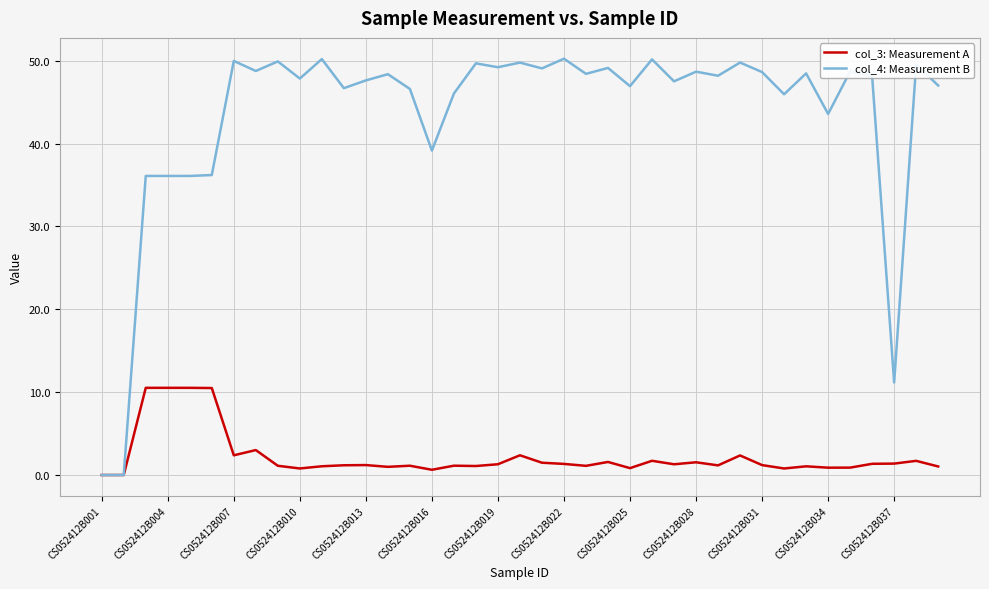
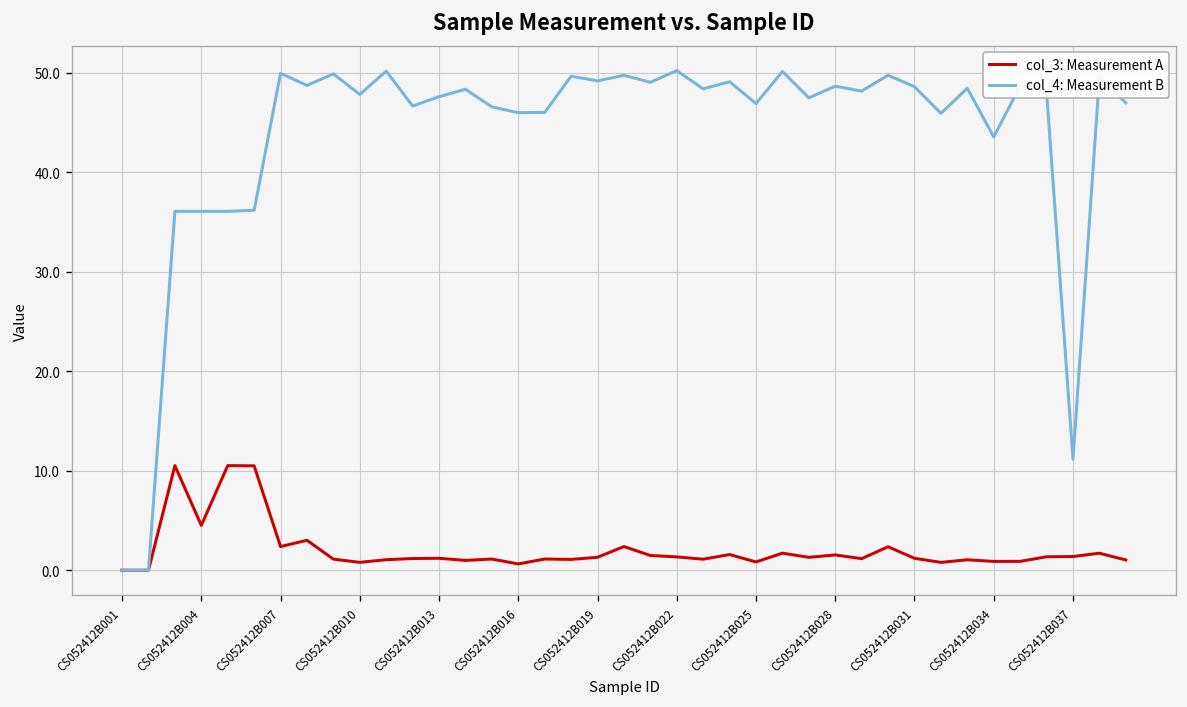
col_3: Measurement A, CS052412B004: 11 -> 5
col_4: Measurement B, CS052412B016: 39 -> 46
